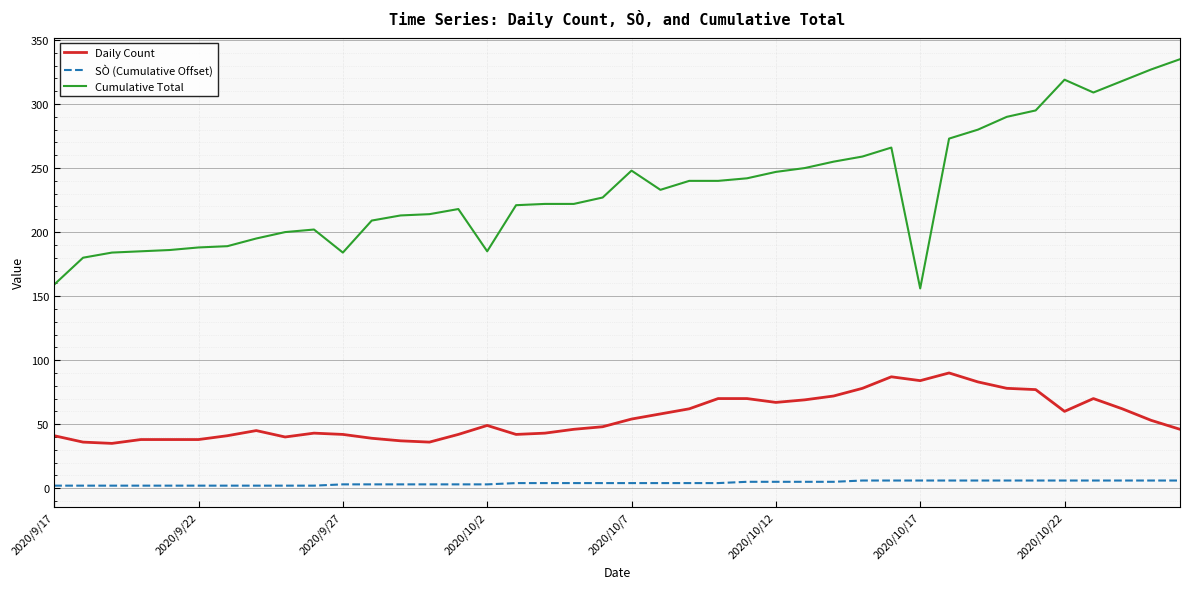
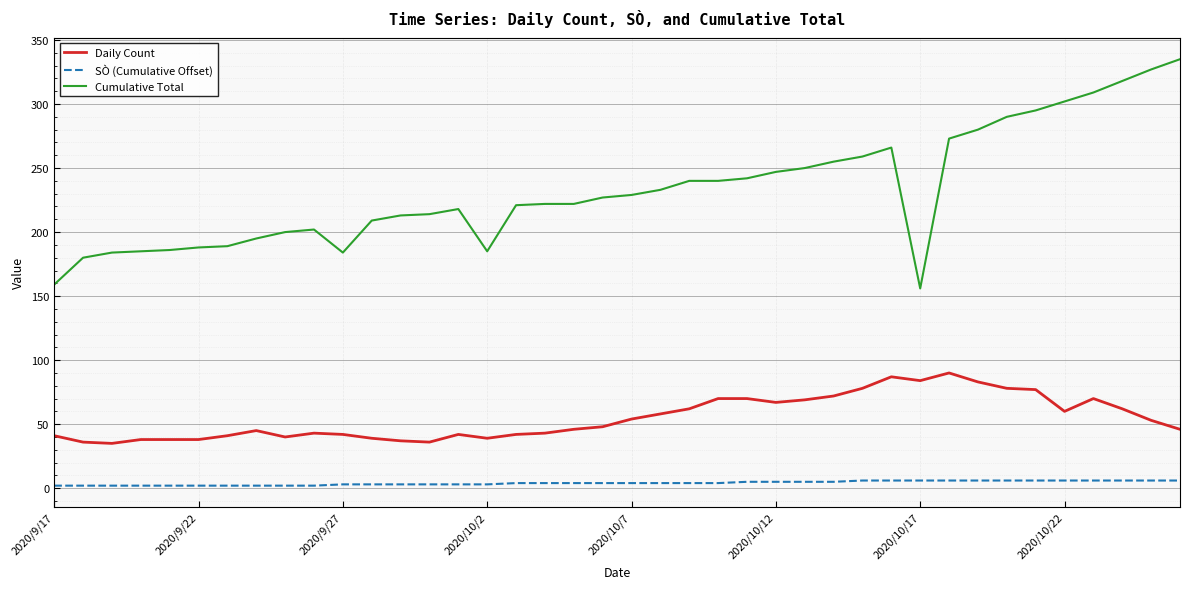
Daily Count, 2020/10/2: 49 -> 39
Cumulative Total, 2020/10/7: 248 -> 229
Cumulative Total, 2020/10/22: 319 -> 302
